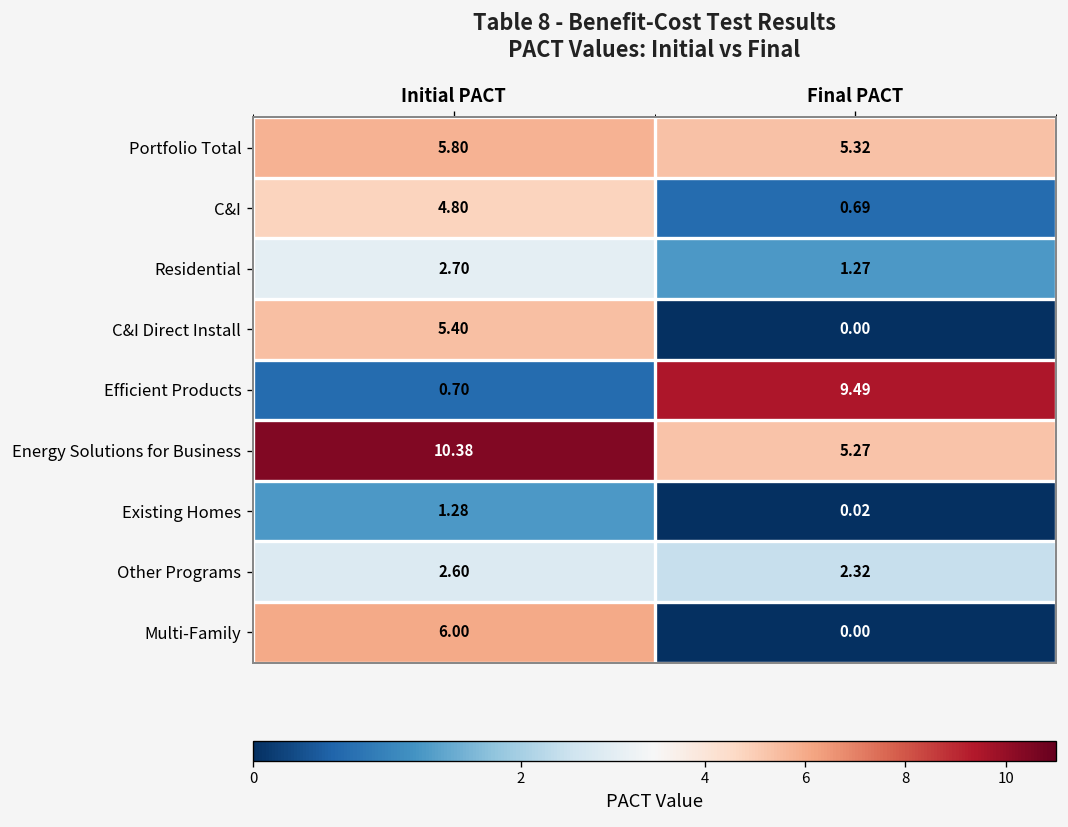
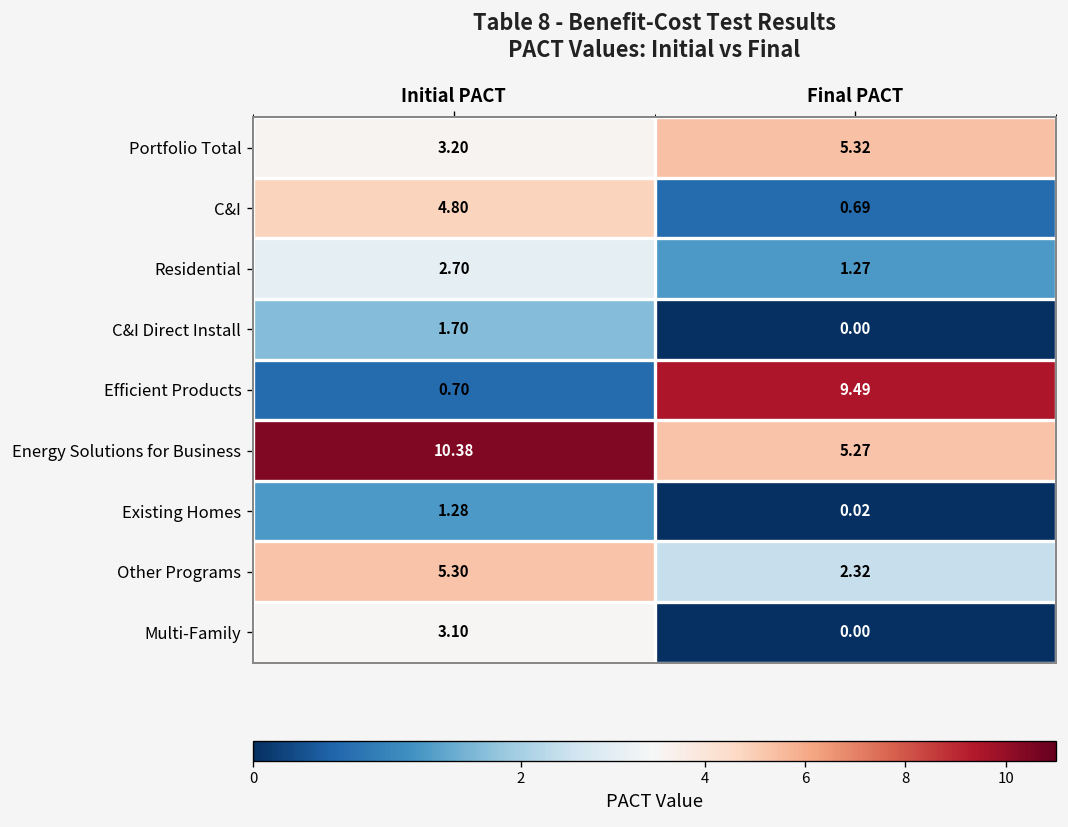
Portfolio Total, Initial PACT: 5.80 -> 3.20
C&I Direct Install, Initial PACT: 5.40 -> 1.70
Other Programs, Initial PACT: 2.60 -> 5.30
Multi-Family, Initial PACT: 6.00 -> 3.10
